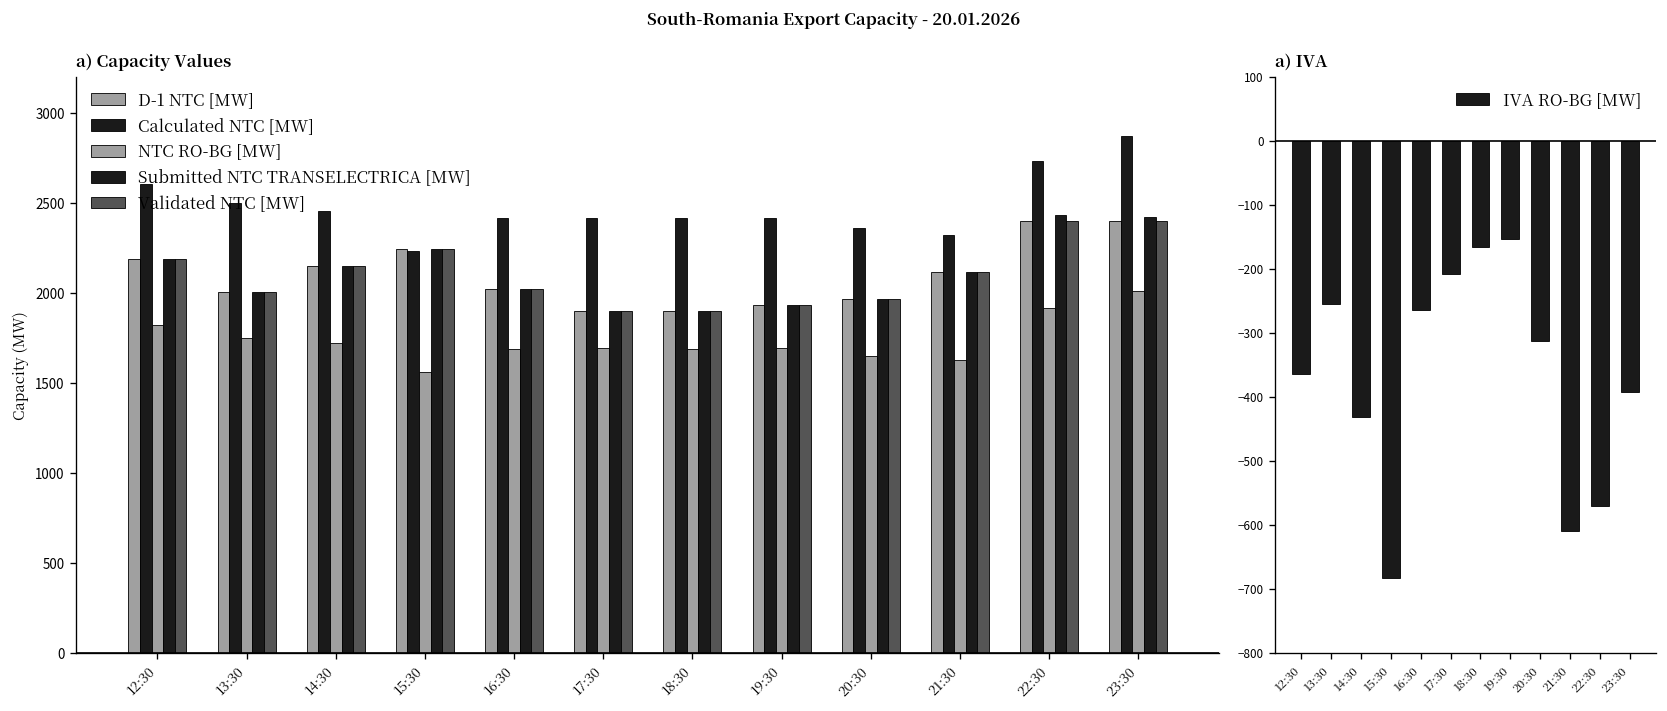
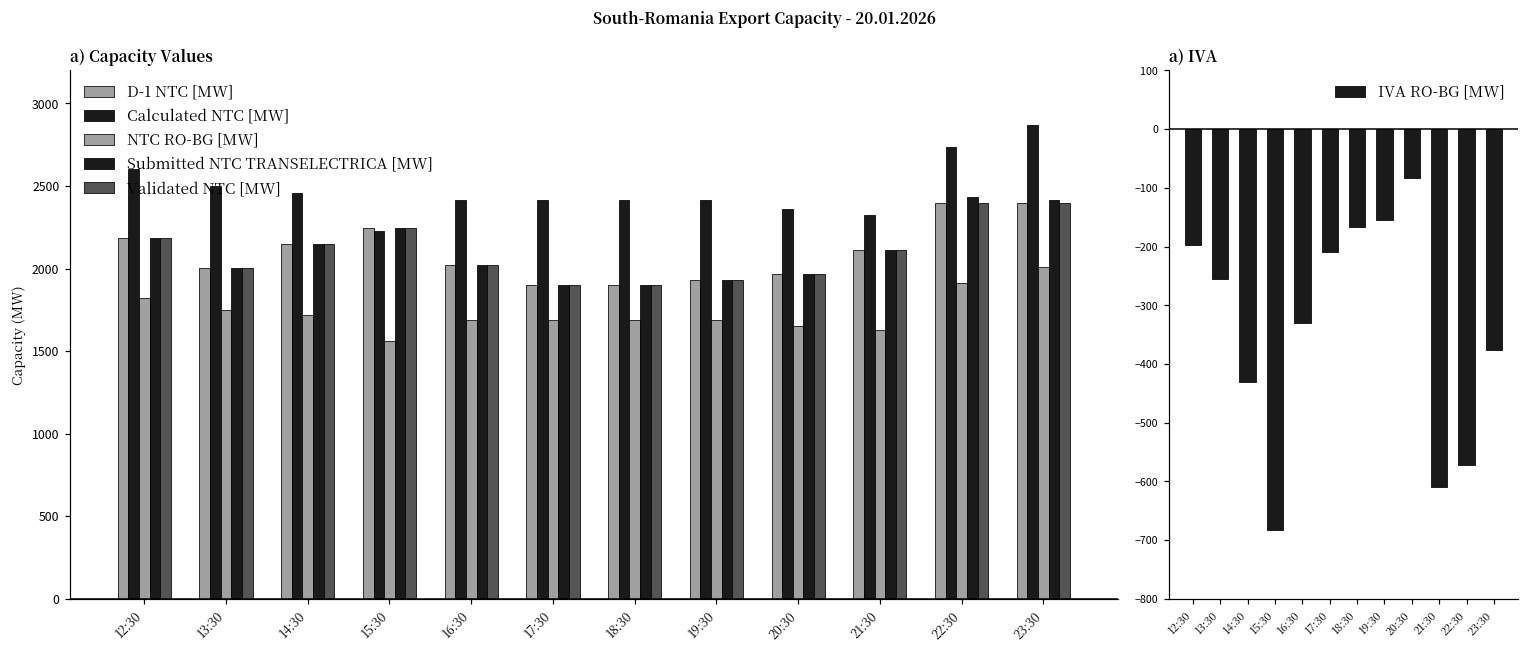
a) IVA, 12:30: -360 -> -200
a) IVA, 16:30: -270 -> -330
a) IVA, 20:30: -310 -> -80
a) IVA, 23:30: -390 -> -380
